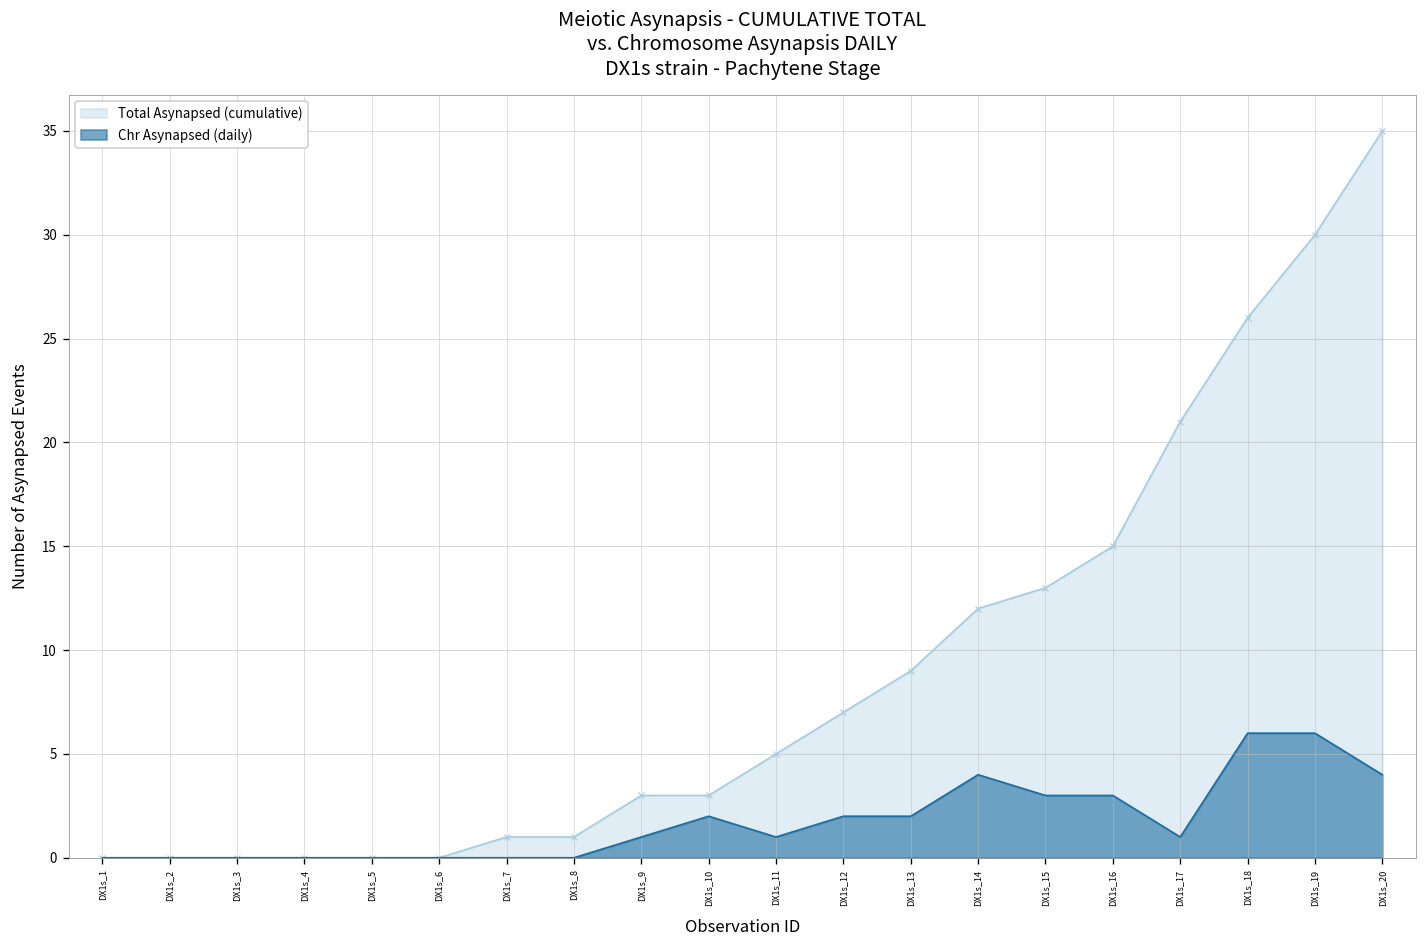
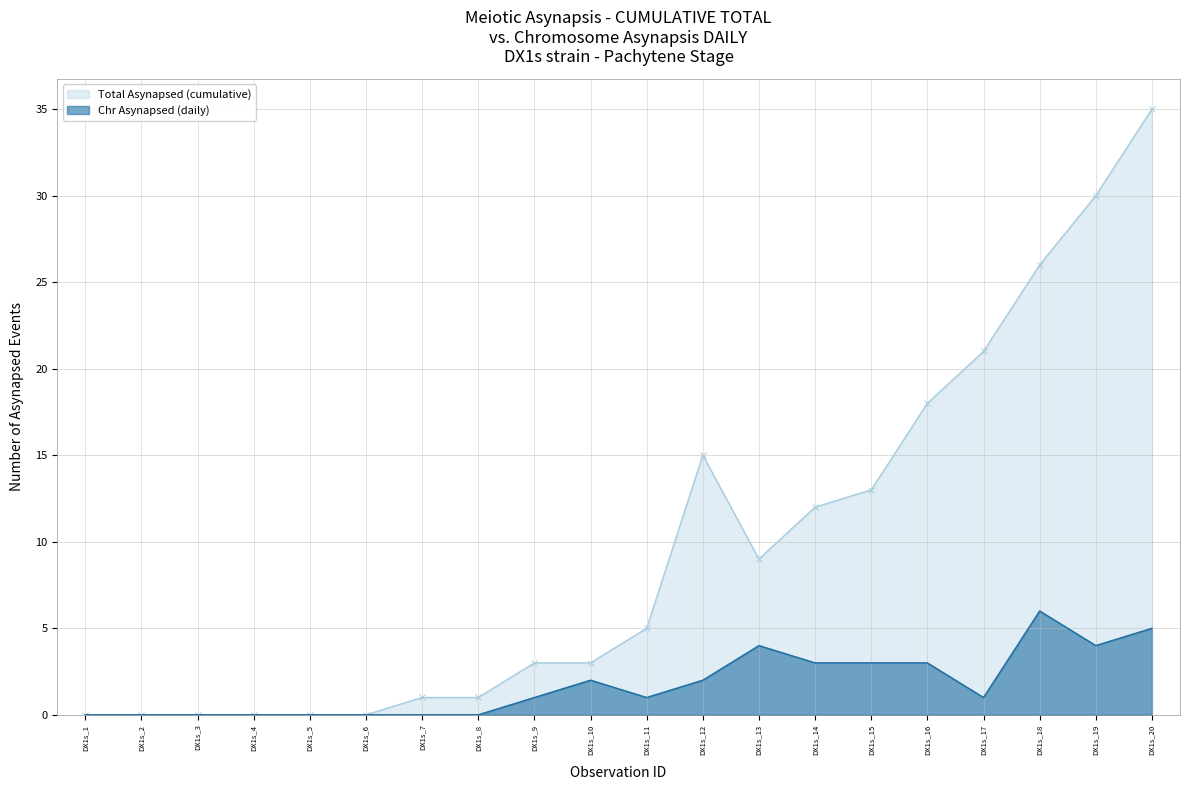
Total Asynapsed (cumulative), DX1s_12: 7 -> 15
Chr Asynapsed (daily), DX1s_13: 2 -> 4
Chr Asynapsed (daily), DX1s_14: 4 -> 3
Total Asynapsed (cumulative), DX1s_16: 15 -> 18
Chr Asynapsed (daily), DX1s_19: 6 -> 4
Chr Asynapsed (daily), DX1s_20: 4 -> 5
